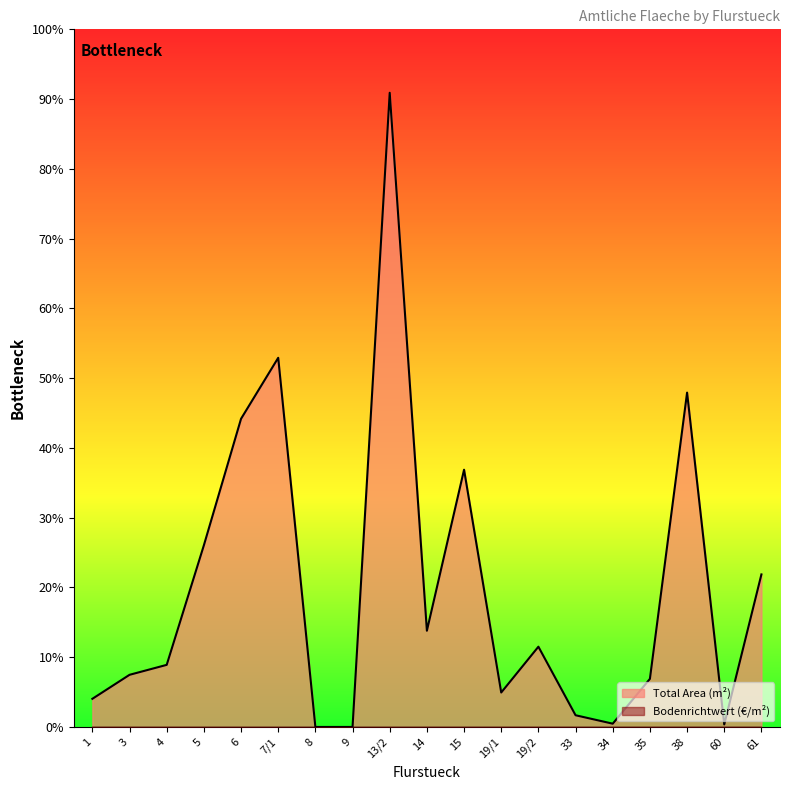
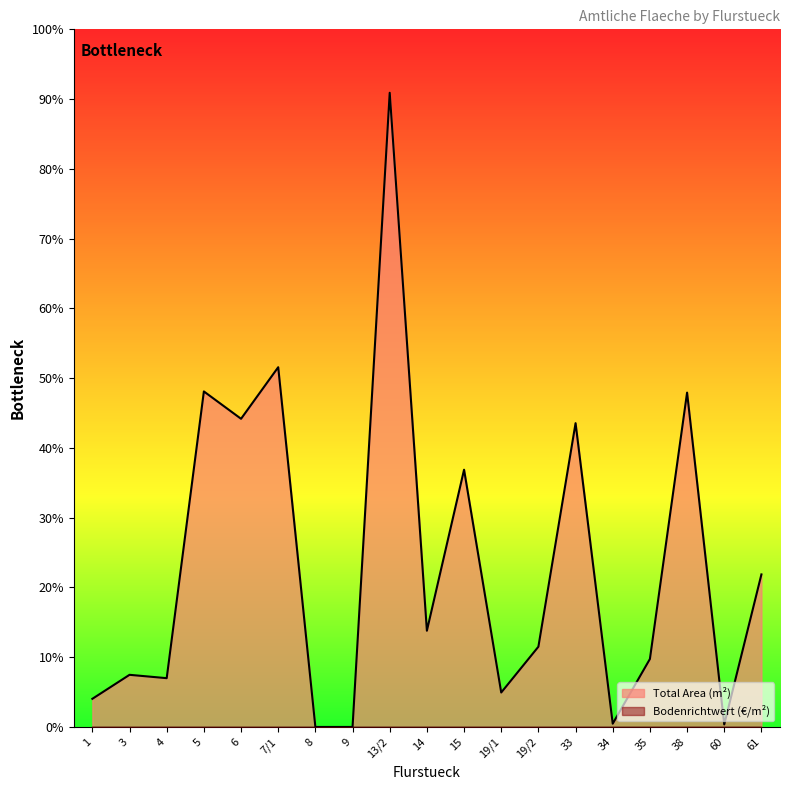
Total Area (m²), 4: 9% -> 7%
Total Area (m²), 5: 26% -> 48%
Total Area (m²), 7/1: 53% -> 52%
Total Area (m²), 33: 2% -> 44%
Total Area (m²), 35: 7% -> 10%
